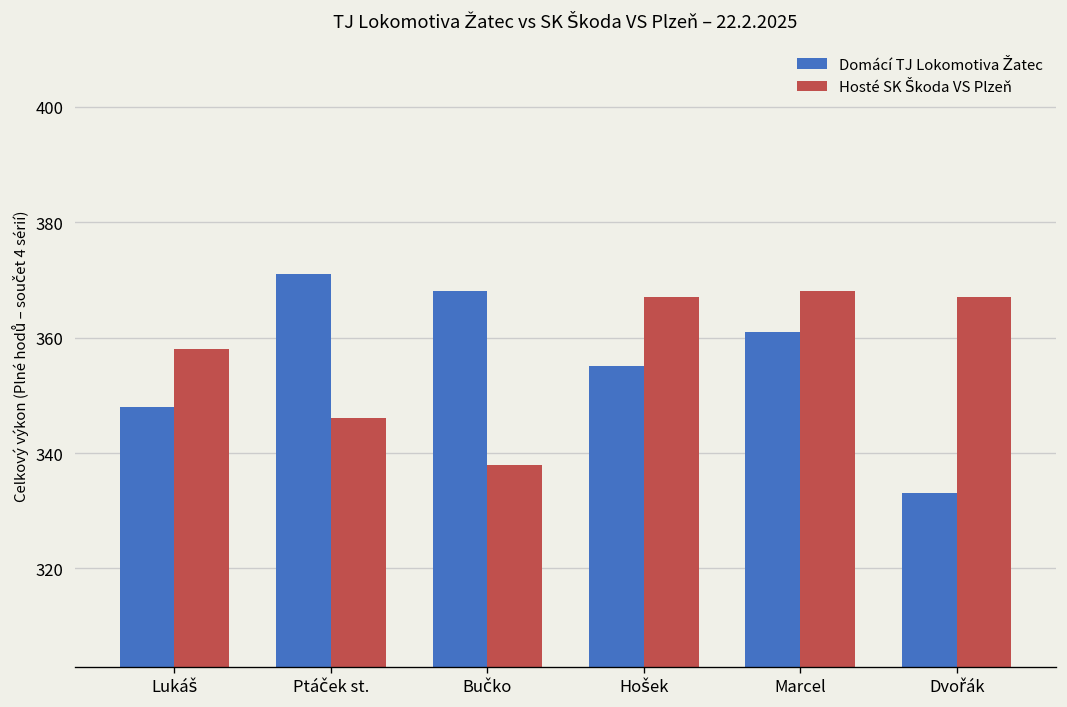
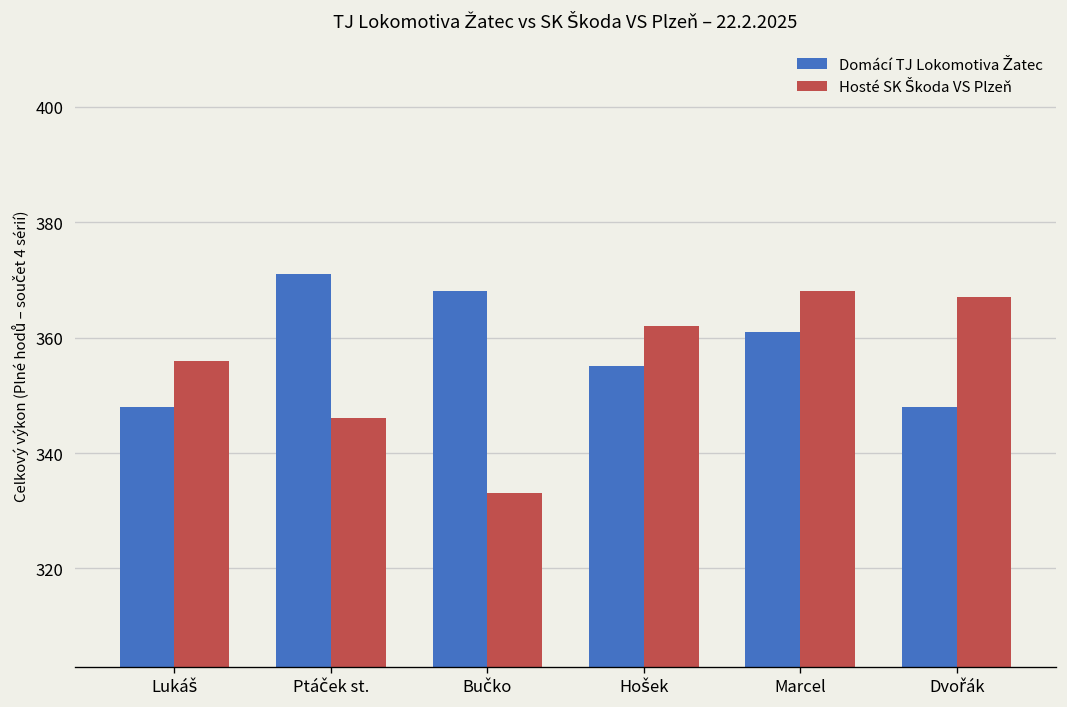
Hosté SK Škoda VS Plzeň, Lukáš: 358 -> 356
Hosté SK Škoda VS Plzeň, Bučko: 338 -> 333
Hosté SK Škoda VS Plzeň, Hošek: 367 -> 362
Domácí TJ Lokomotiva Žatec, Dvořák: 333 -> 348
